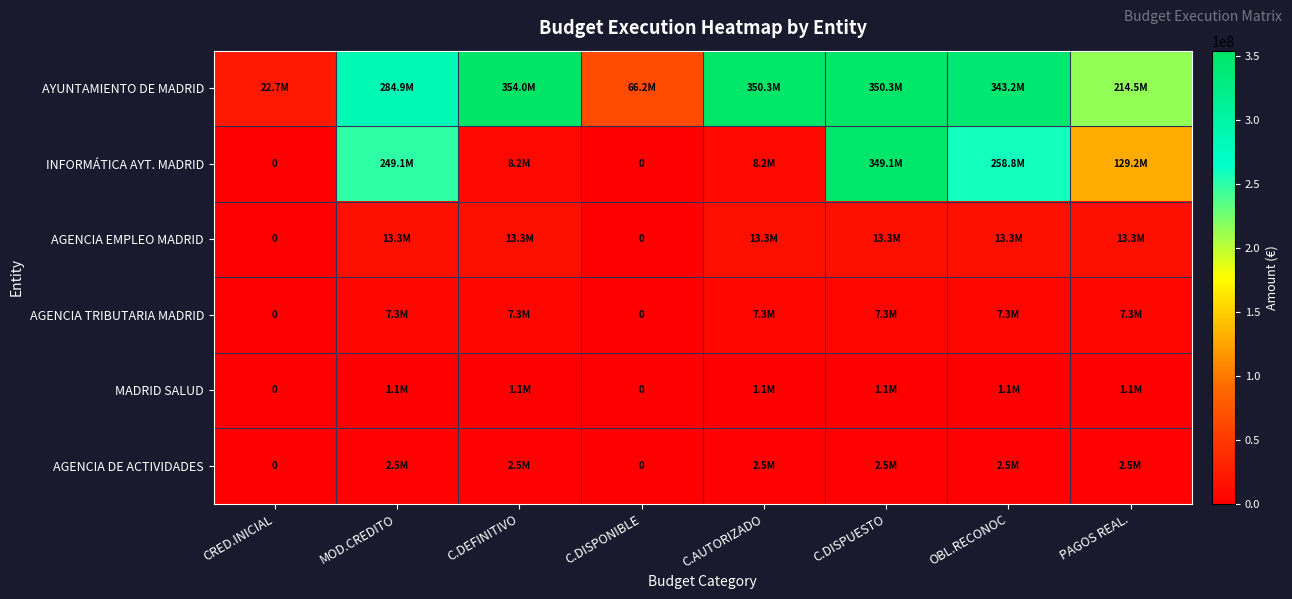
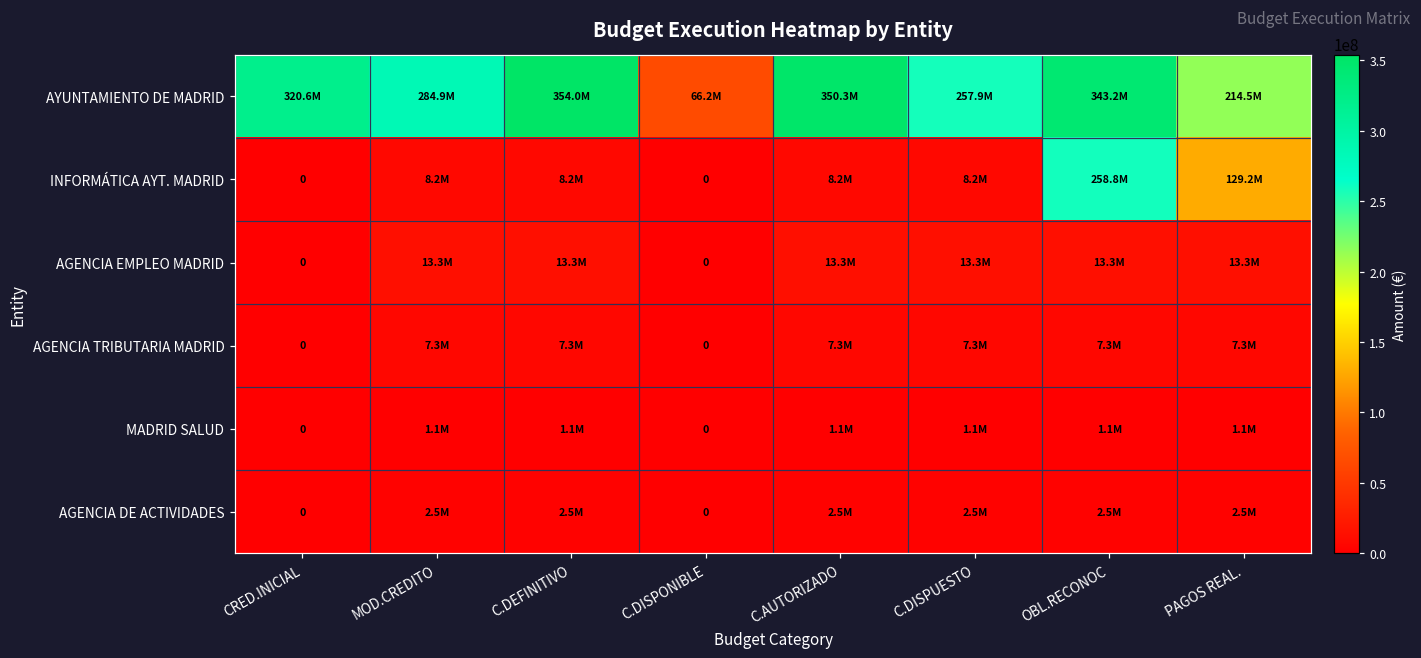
AYUNTAMIENTO DE MADRID, CRED.INICIAL: 22.7M -> 320.6M
AYUNTAMIENTO DE MADRID, C.DISPUESTO: 350.3M -> 257.9M
INFORMÁTICA AYT. MADRID, MOD.CREDITO: 249.1M -> 8.2M
INFORMÁTICA AYT. MADRID, C.DISPUESTO: 349.1M -> 8.2M
